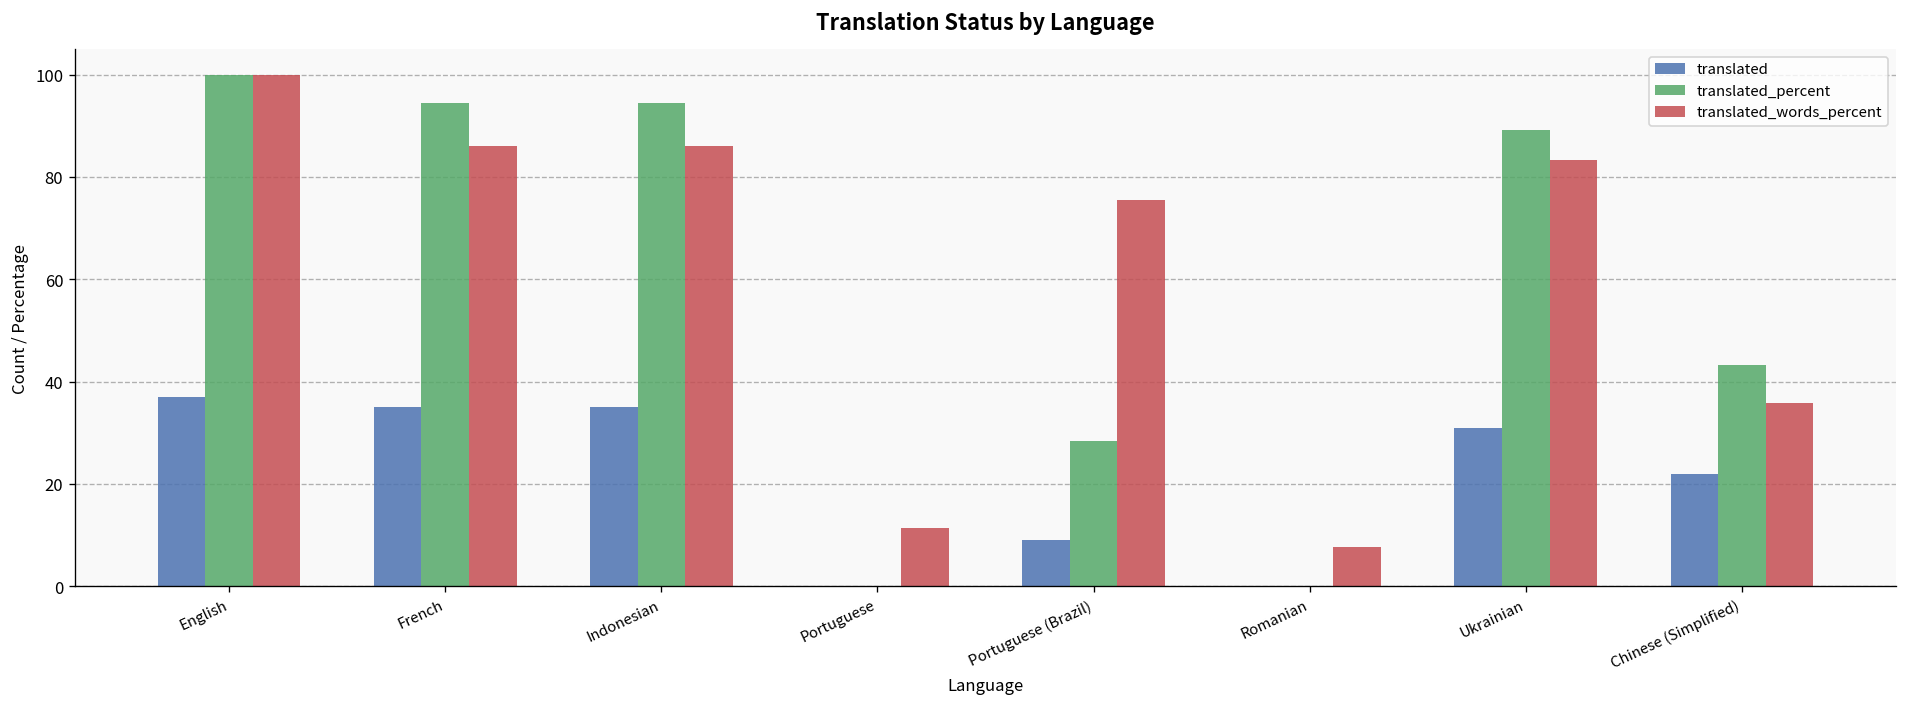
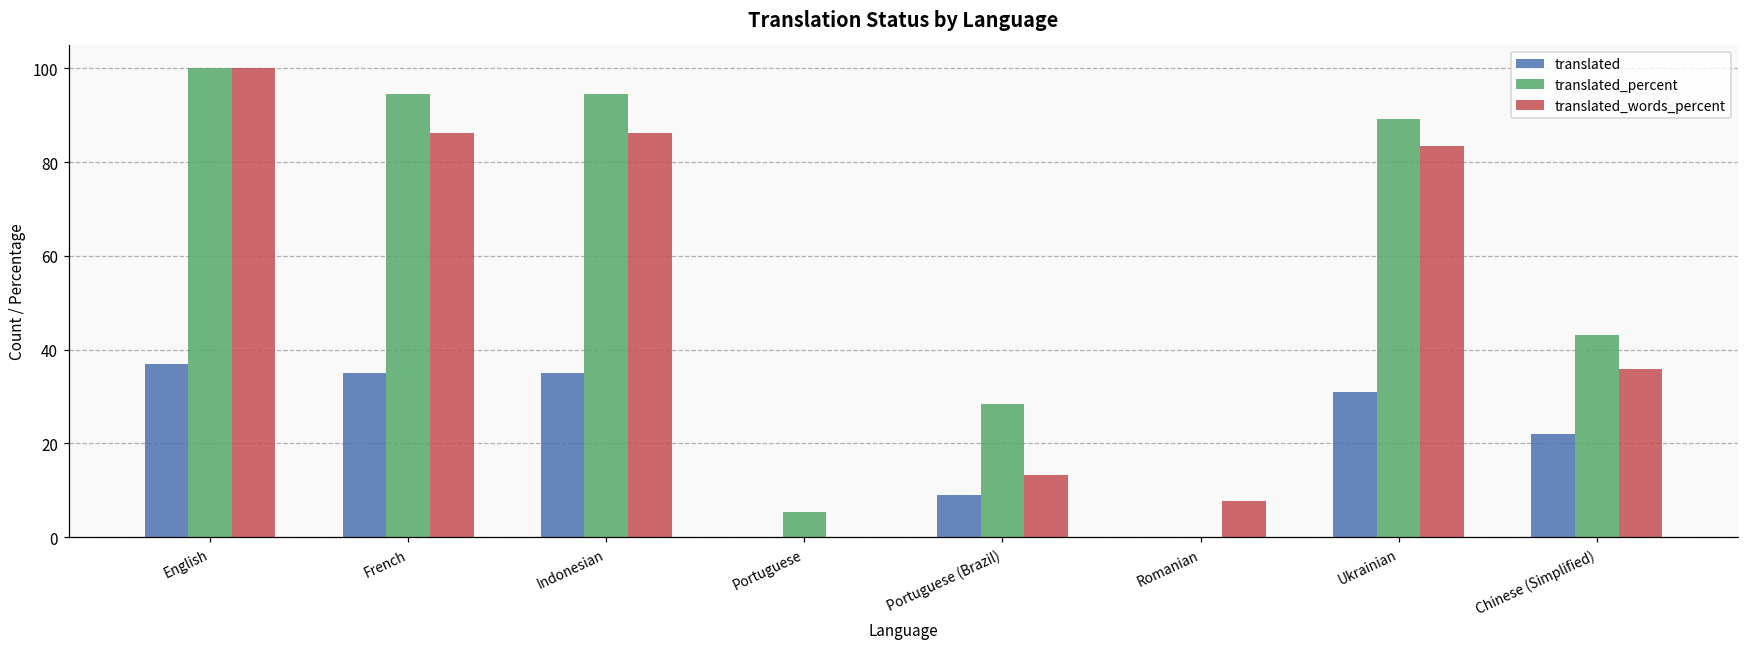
translated_percent, Portuguese: 0 -> 5
translated_words_percent, Portuguese: 11 -> 0
translated_words_percent, Portuguese (Brazil): 76 -> 13
